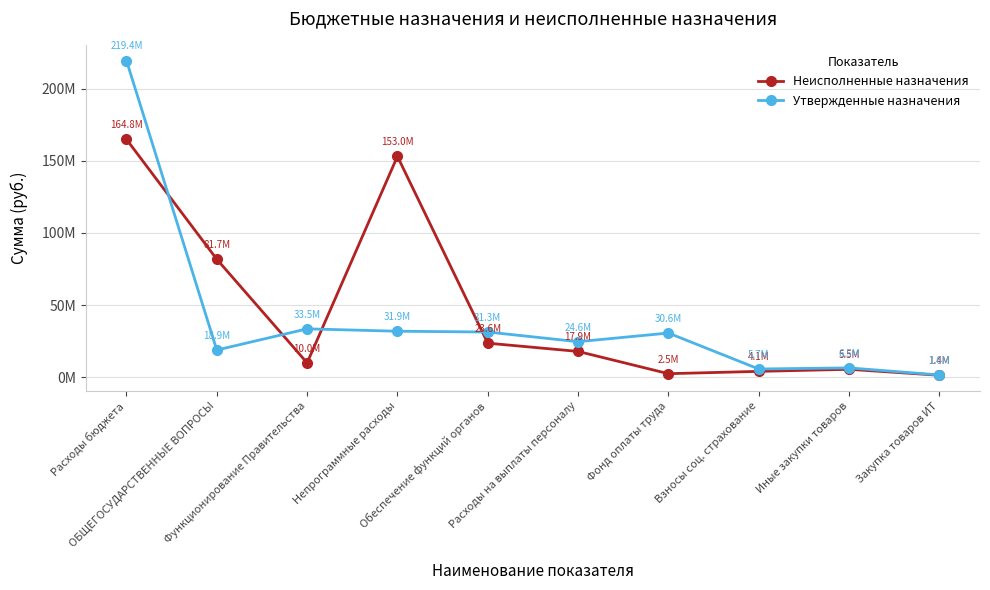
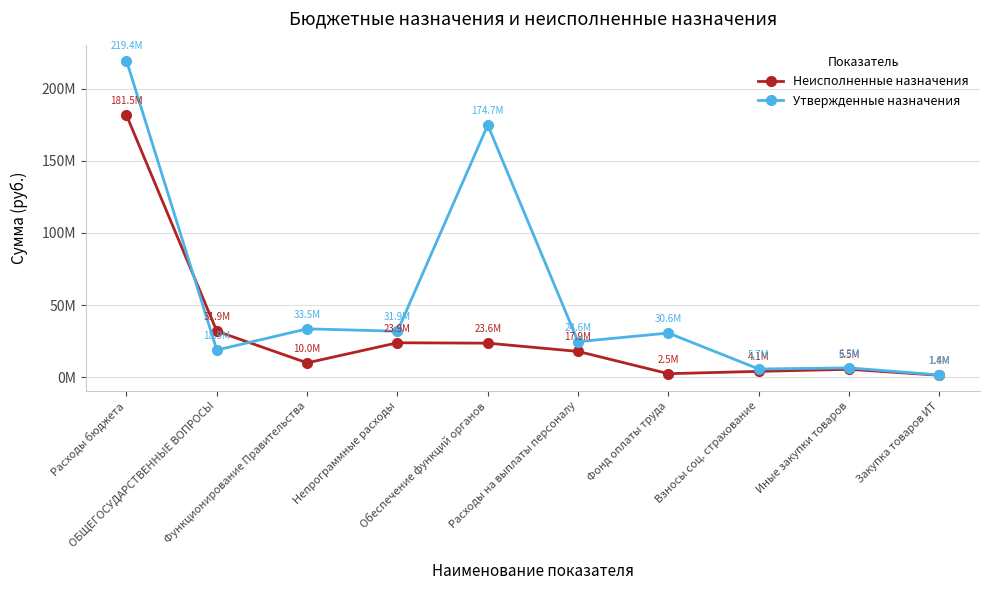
Неисполненные назначения, Расходы бюджета: 164.8M -> 181.5M
Неисполненные назначения, ОБЩЕГОСУДАРСТВЕННЫЕ ВОПРОСЫ: 81.7M -> 31.9M
Неисполненные назначения, Непрограммные расходы: 153.0M -> 23.9M
Утвержденные назначения, Обеспечение функций органов: 31.3M -> 174.7M
